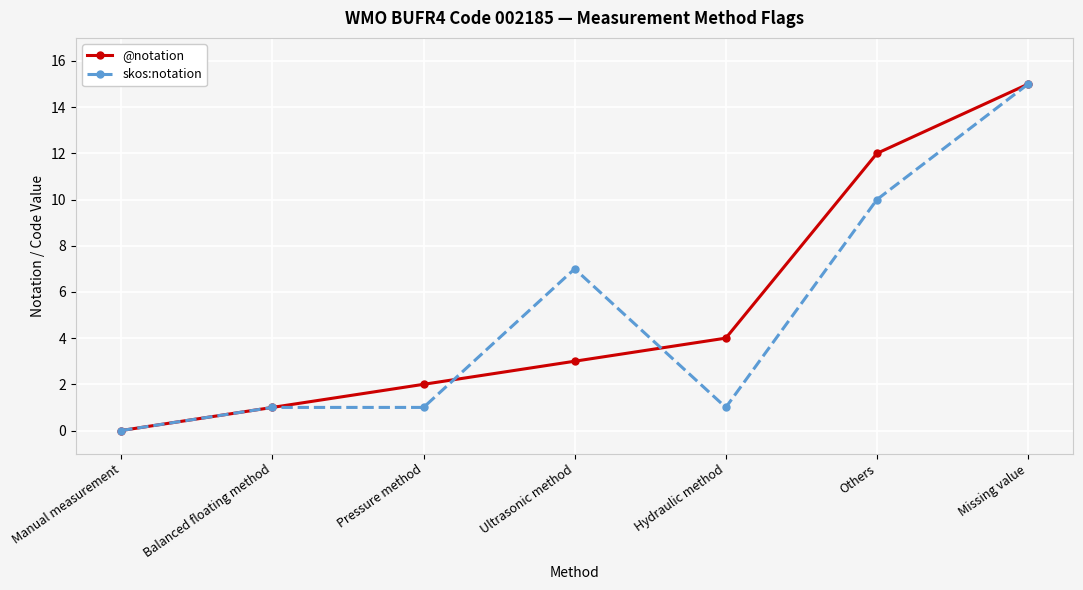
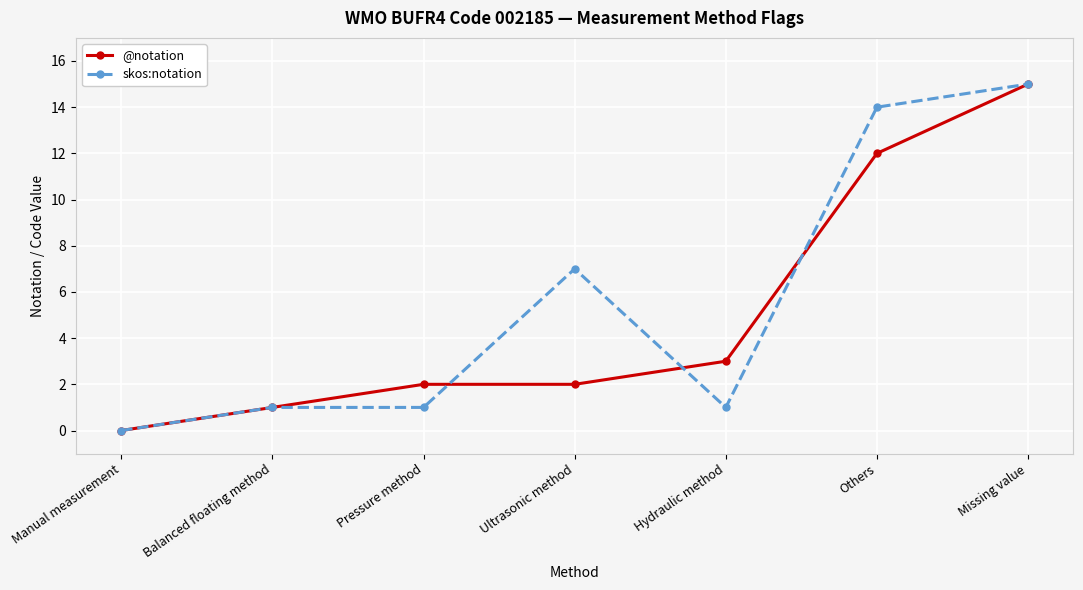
@notation, Ultrasonic method: 3 -> 2
@notation, Hydraulic method: 4 -> 3
skos:notation, Others: 10 -> 14
